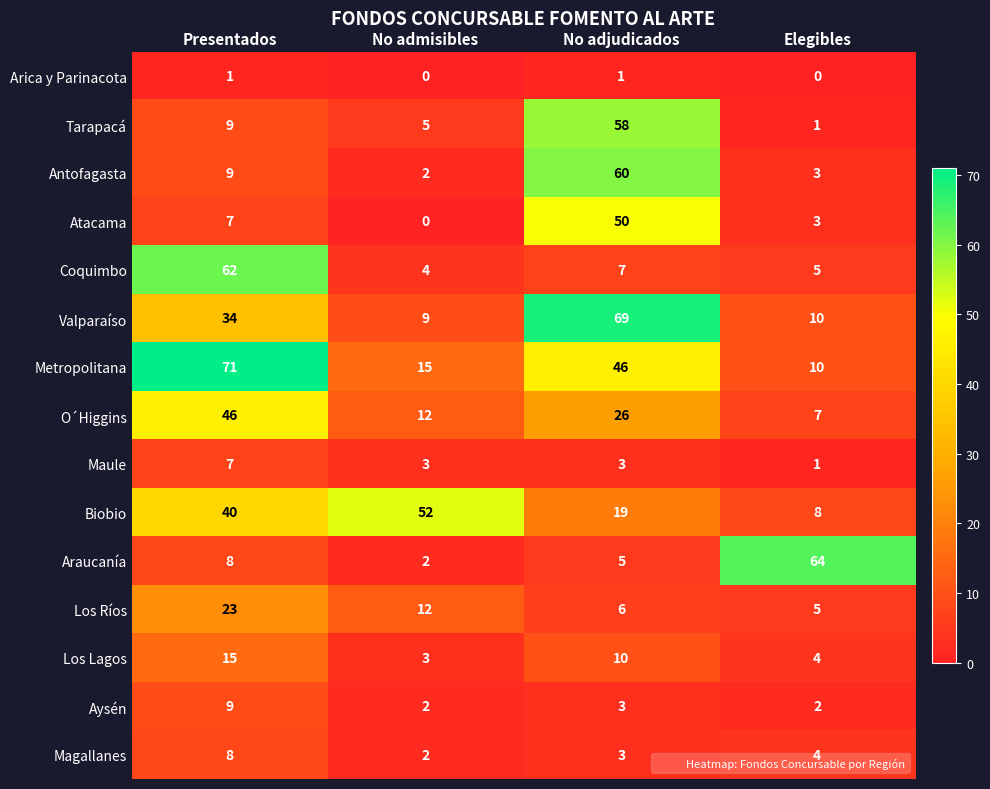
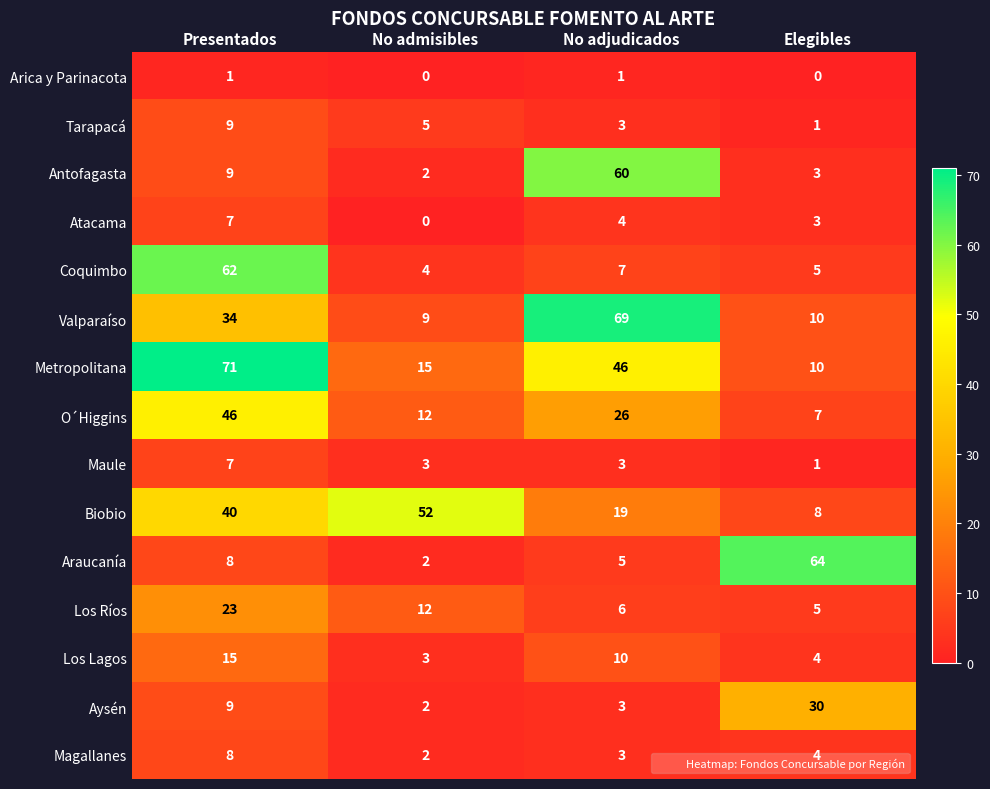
Tarapacá, No adjudicados: 58 -> 3
Atacama, No adjudicados: 50 -> 4
Aysén, Elegibles: 2 -> 30
